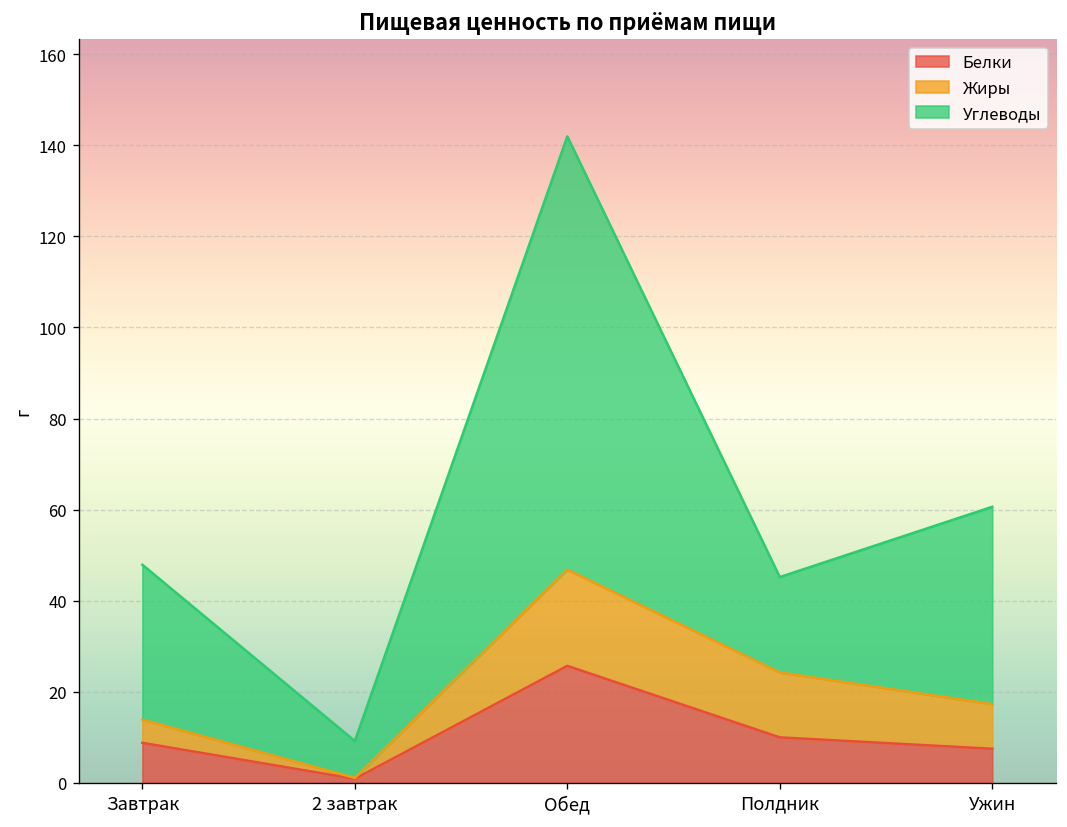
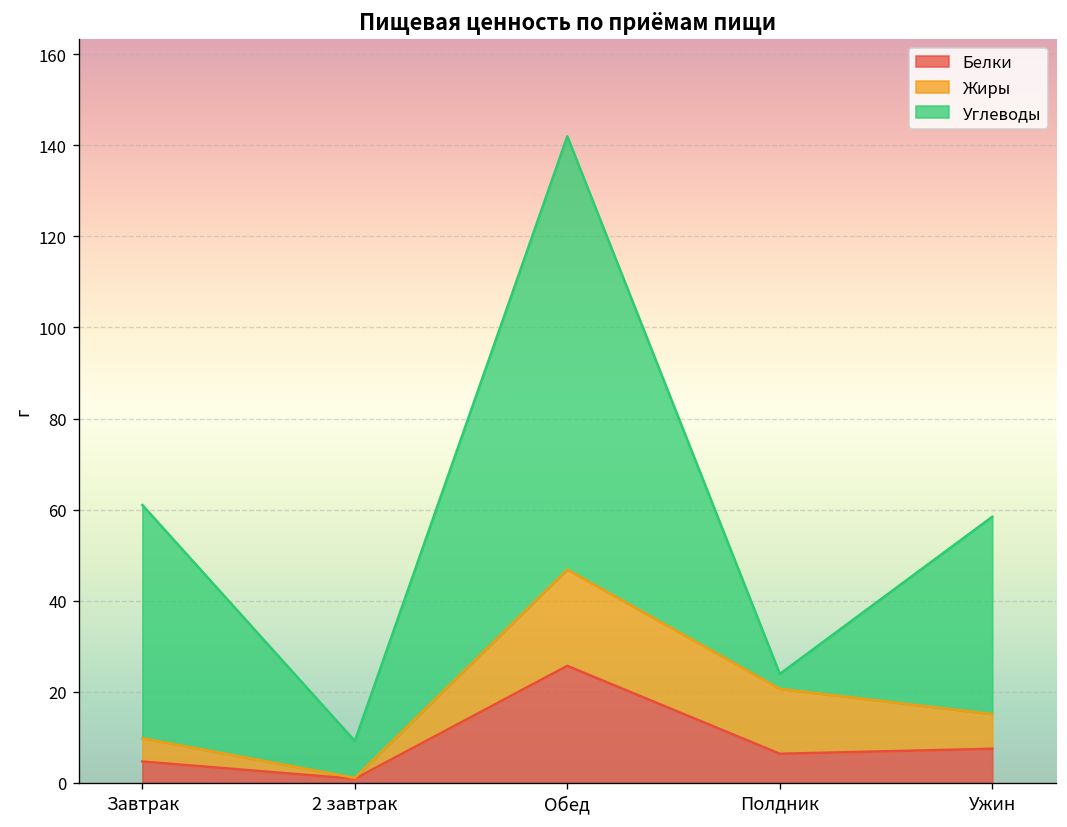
Белки, Завтрак: 9 -> 5
Углеводы, Завтрак: 34 -> 51
Белки, Полдник: 10 -> 6
Углеводы, Полдник: 21 -> 3
Жиры, Ужин: 10 -> 8
